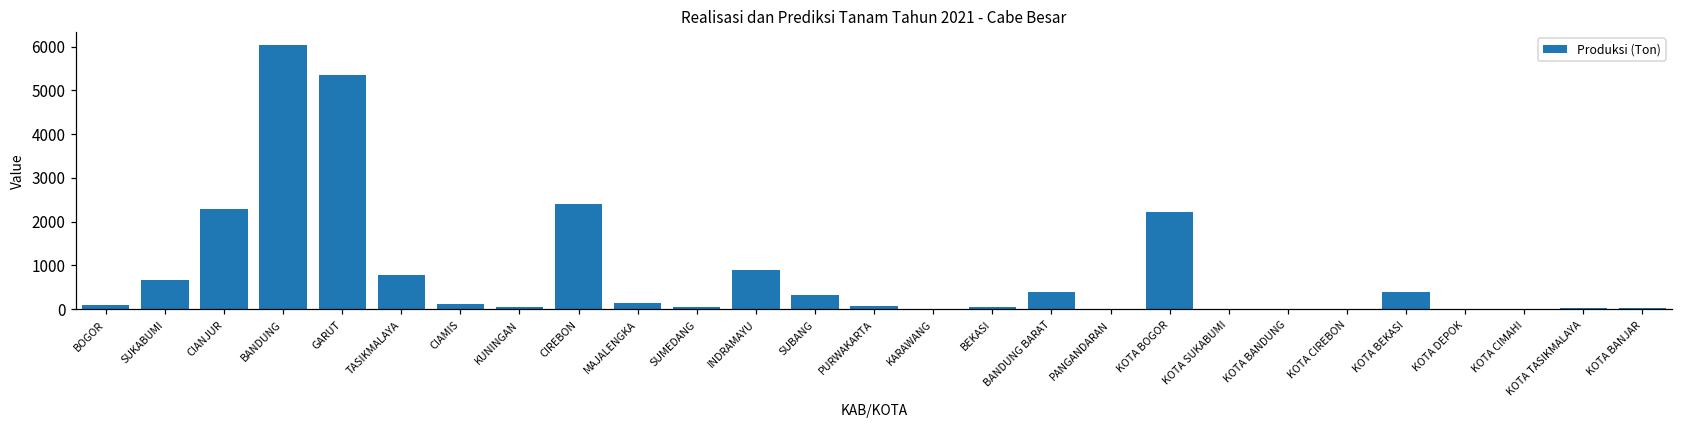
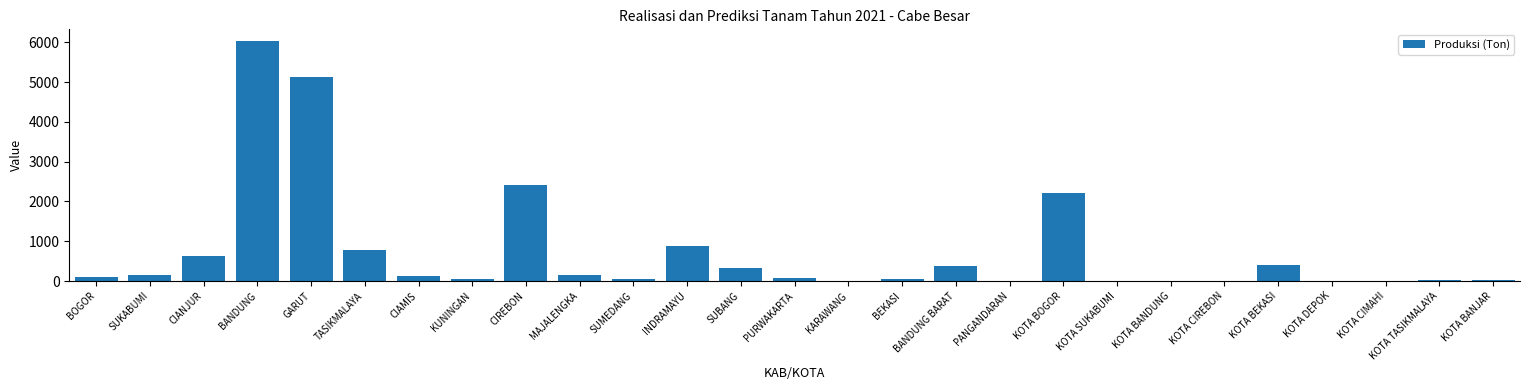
SUKABUMI: 700 -> 200
CIANJUR: 2300 -> 600
GARUT: 5400 -> 5100
